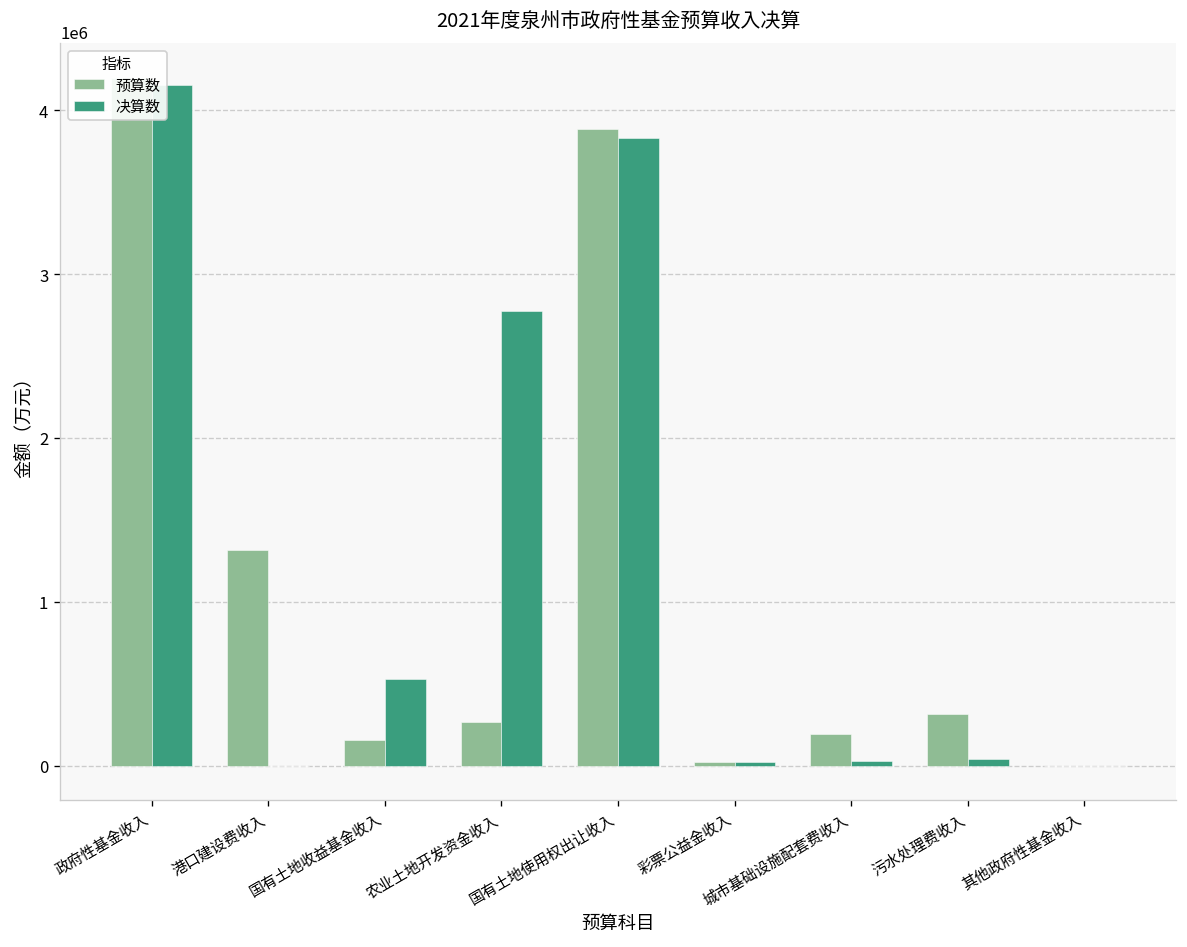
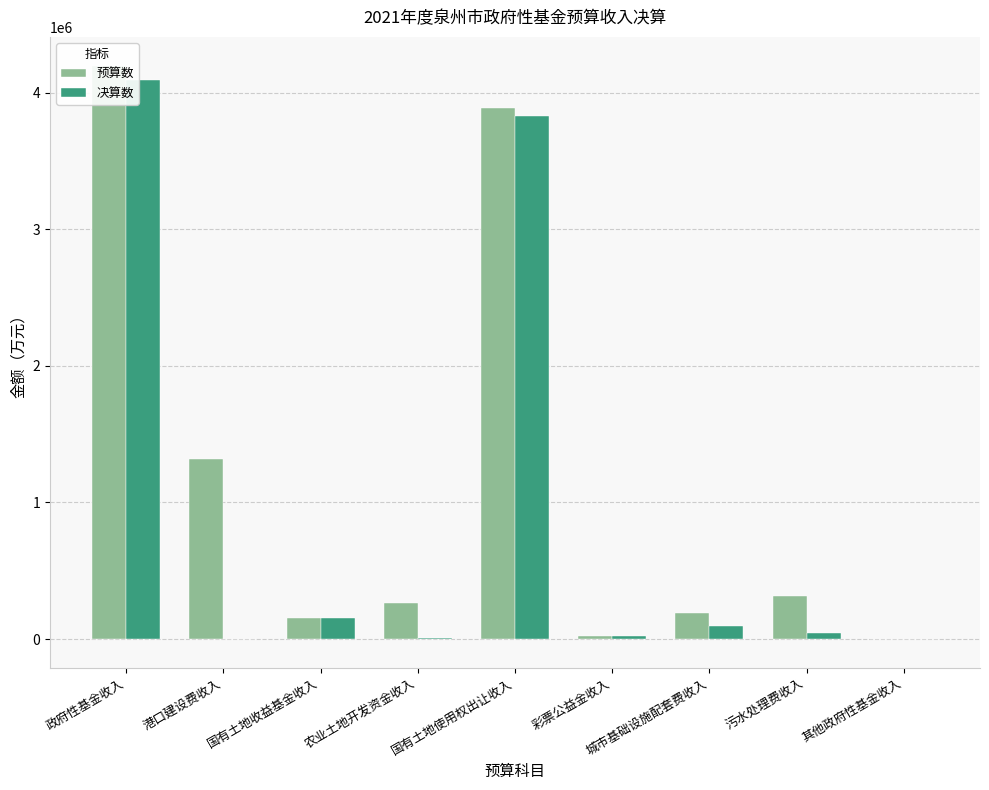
决算数, 政府性基金收入: 4160000 -> 4090000
决算数, 国有土地收益基金收入: 530000 -> 150000
决算数, 农业土地开发资金收入: 2770000 -> 10000
决算数, 城市基础设施配套费收入: 30000 -> 100000
